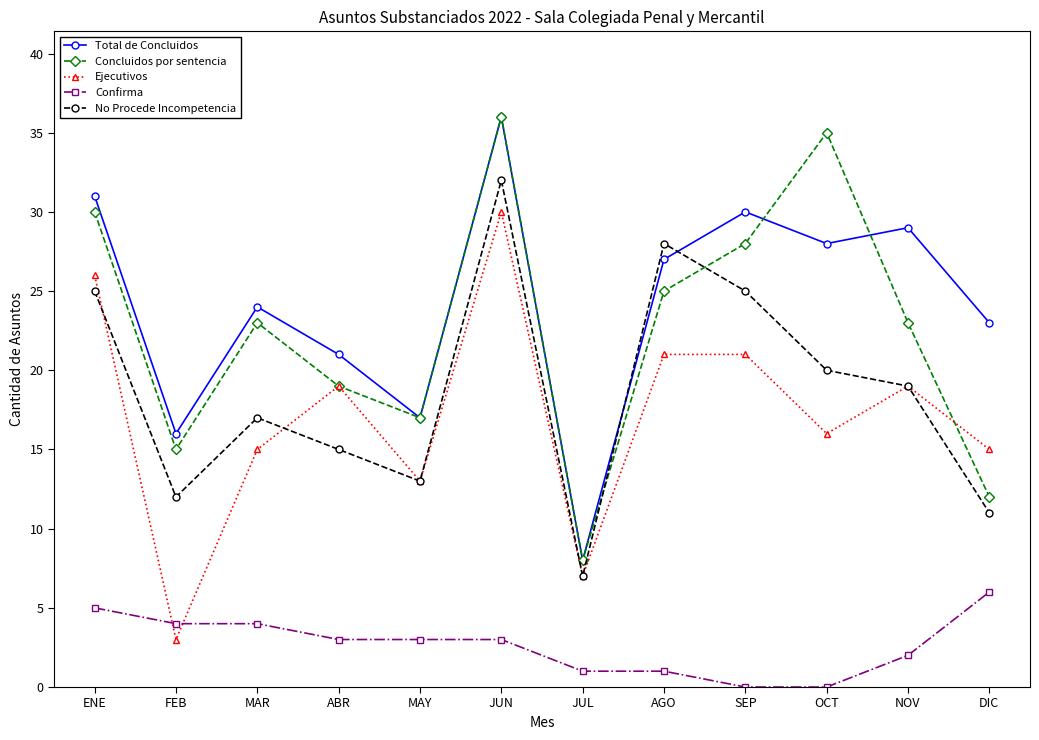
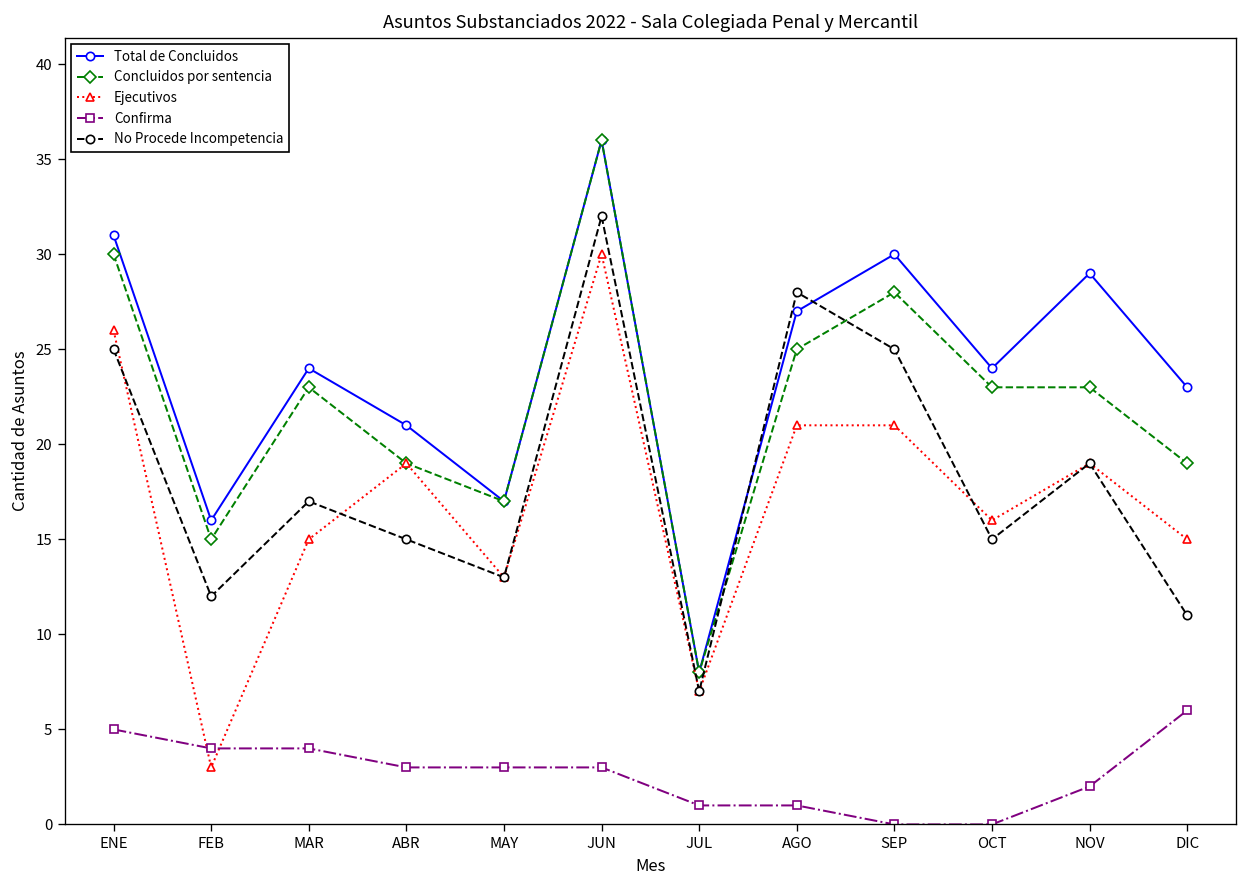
Total de Concluidos, OCT: 28 -> 24
Concluidos por sentencia, OCT: 35 -> 23
No Procede Incompetencia, OCT: 20 -> 15
Concluidos por sentencia, DIC: 12 -> 19
